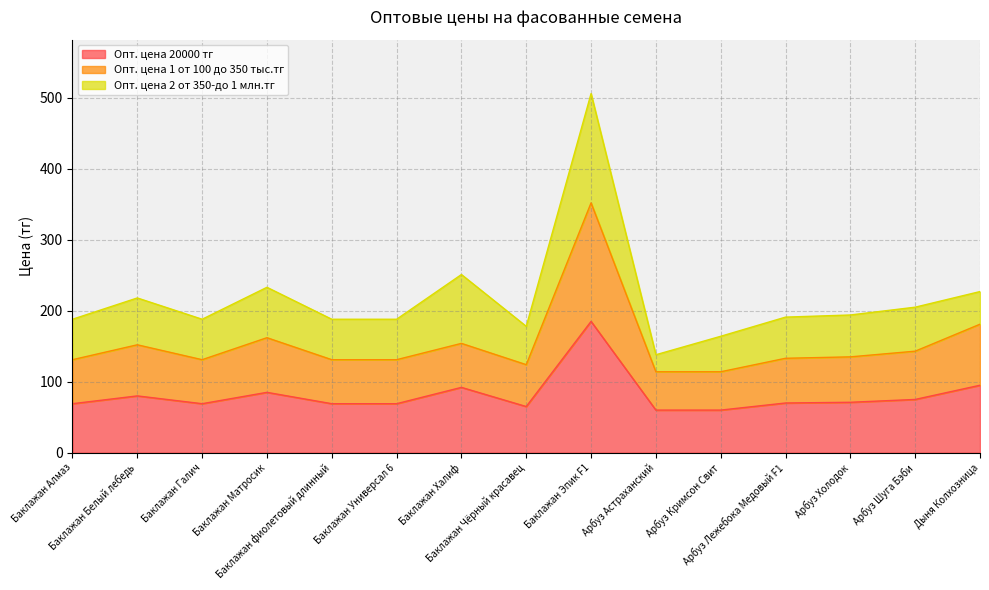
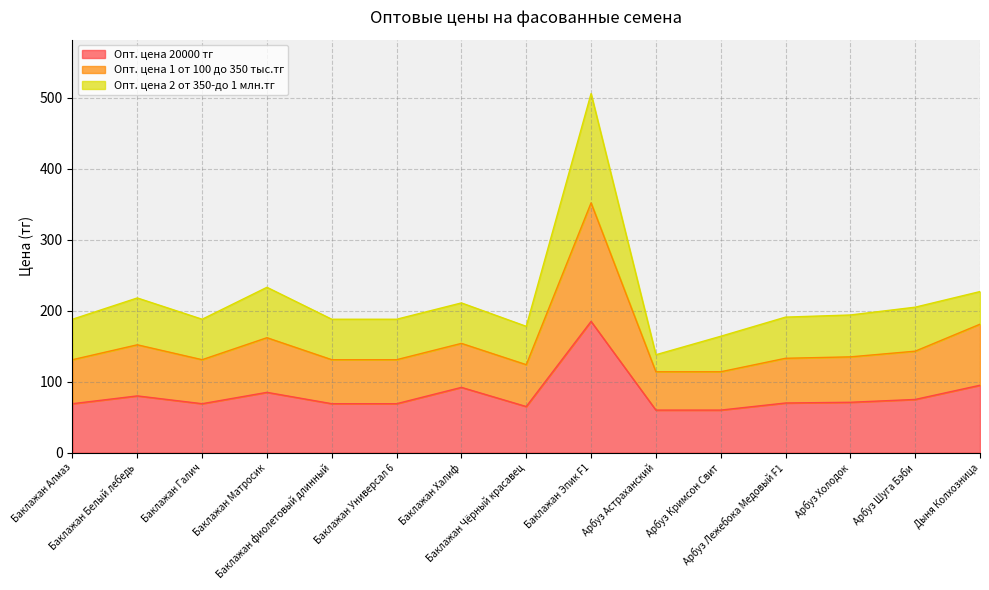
Опт. цена 2 от 350-до 1 млн.тг, Баклажан Халиф: 100 -> 60
